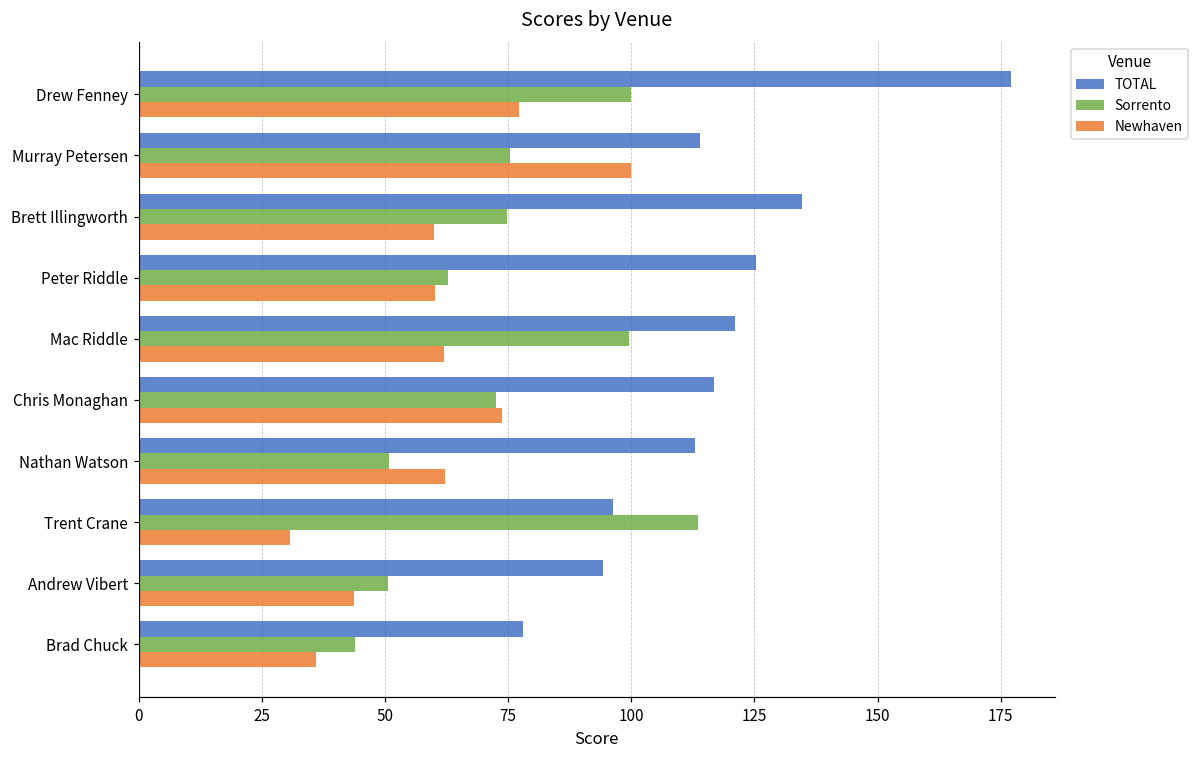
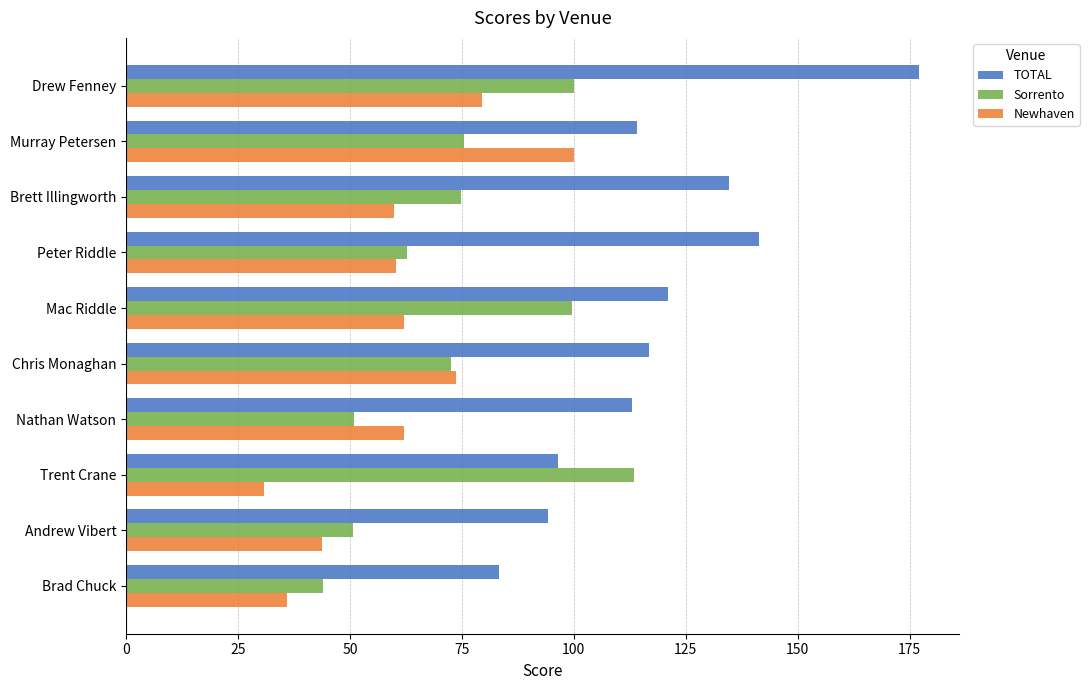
Newhaven, Drew Fenney: 77 -> 79
TOTAL, Peter Riddle: 125 -> 141
TOTAL, Brad Chuck: 78 -> 83
